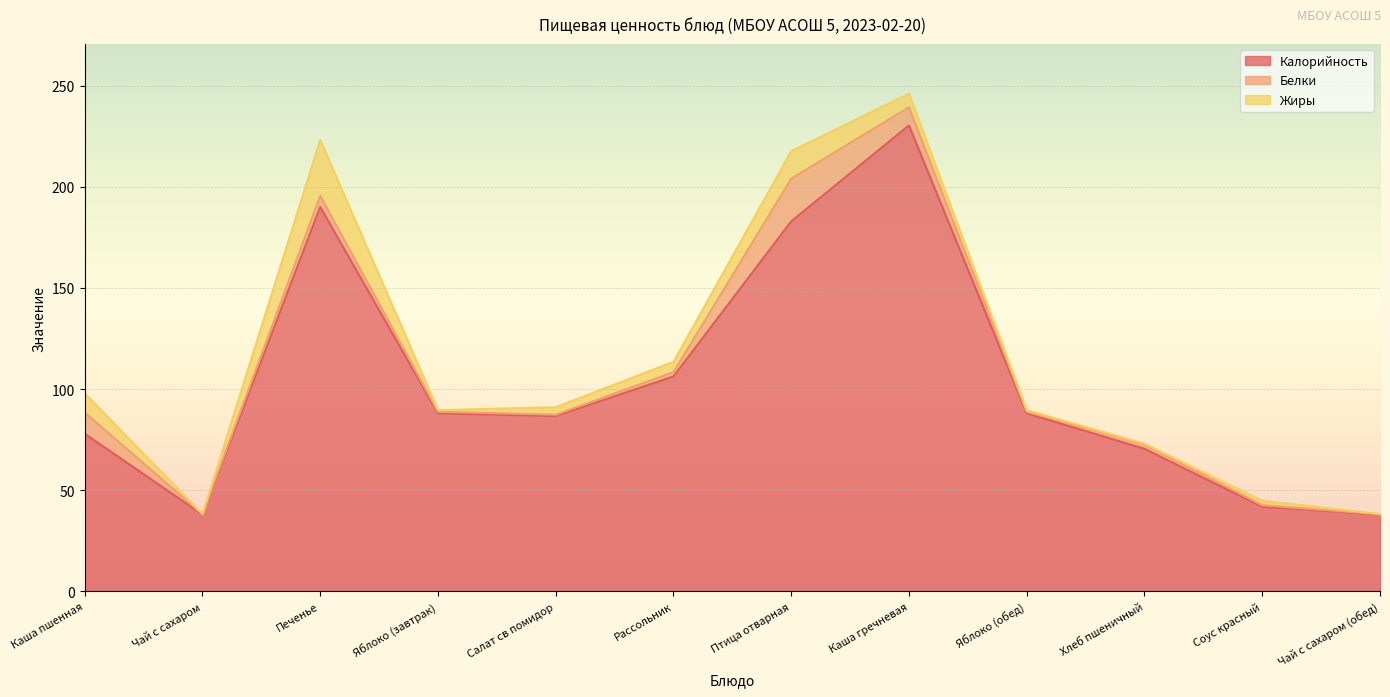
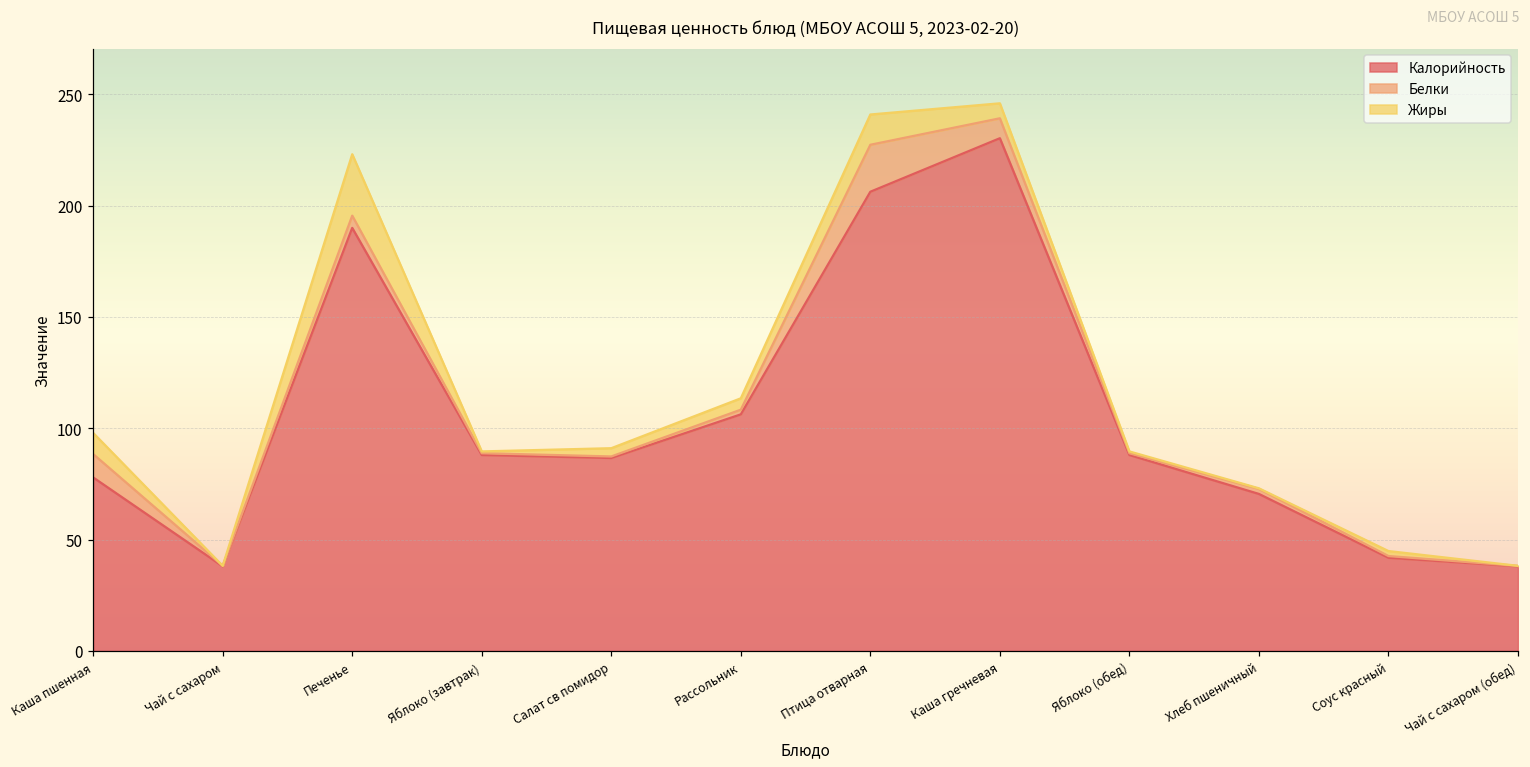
Калорийность, Птица отварная: 183 -> 206
